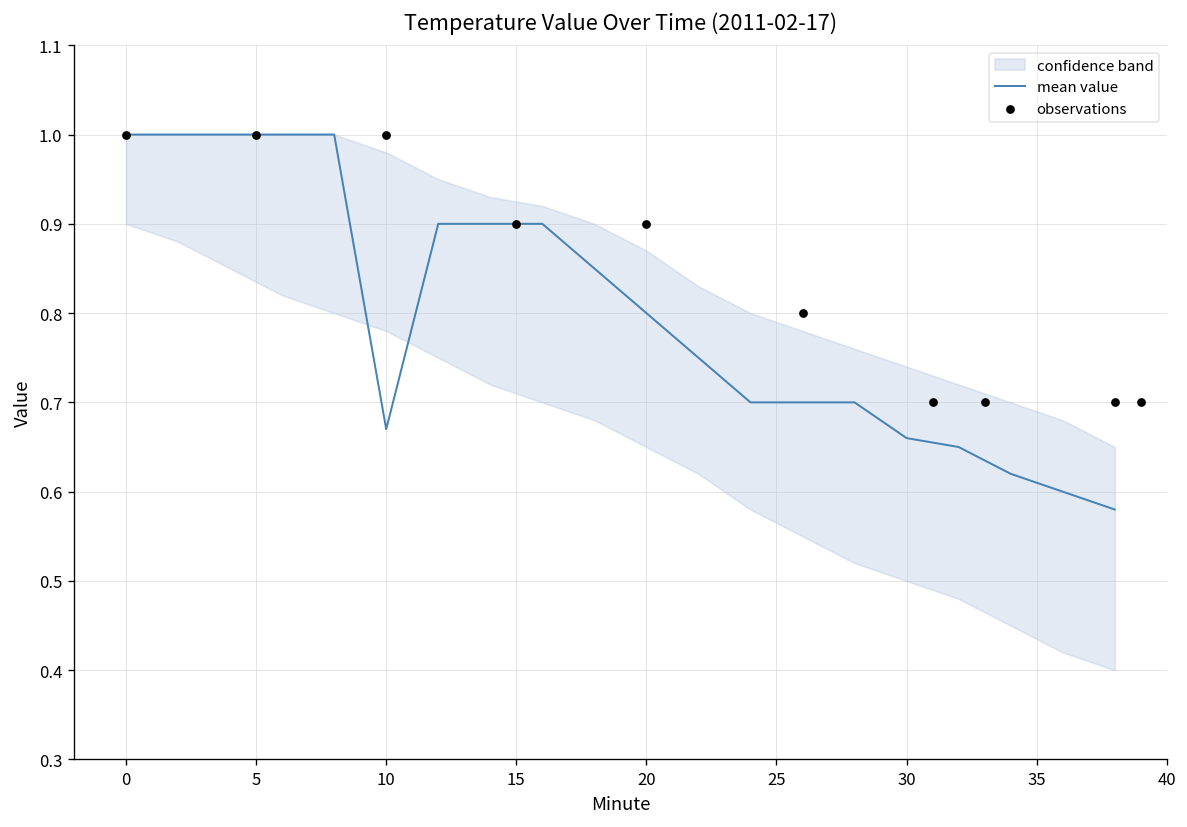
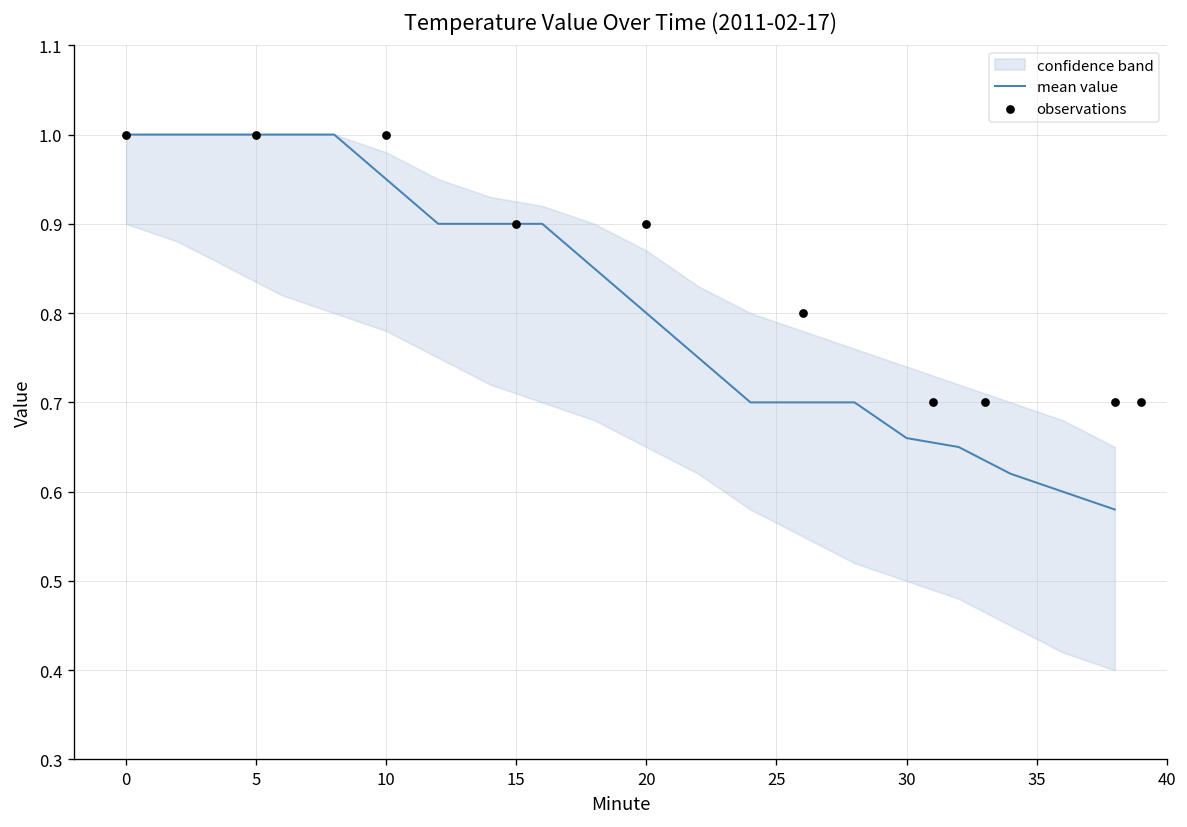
mean value, 10: 0.67 -> 0.95
